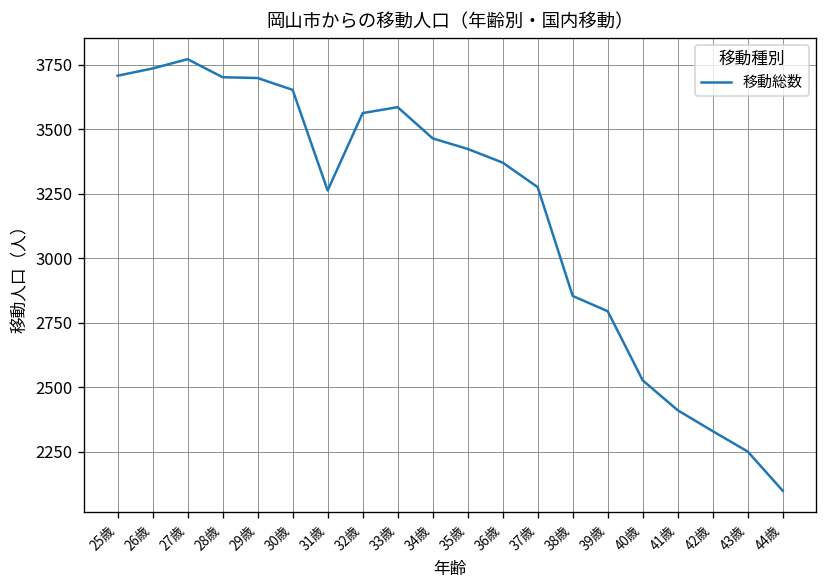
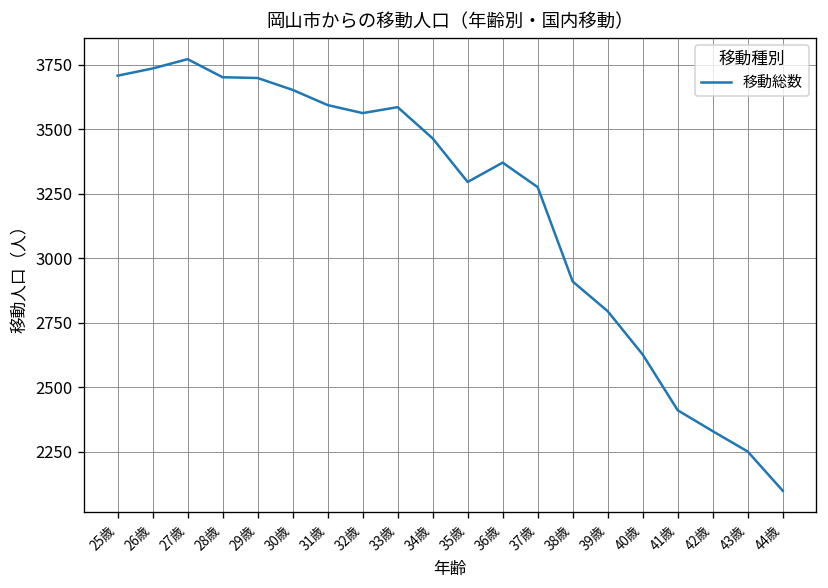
31歳: 3260 -> 3590
35歳: 3420 -> 3300
38歳: 2850 -> 2910
40歳: 2530 -> 2630
